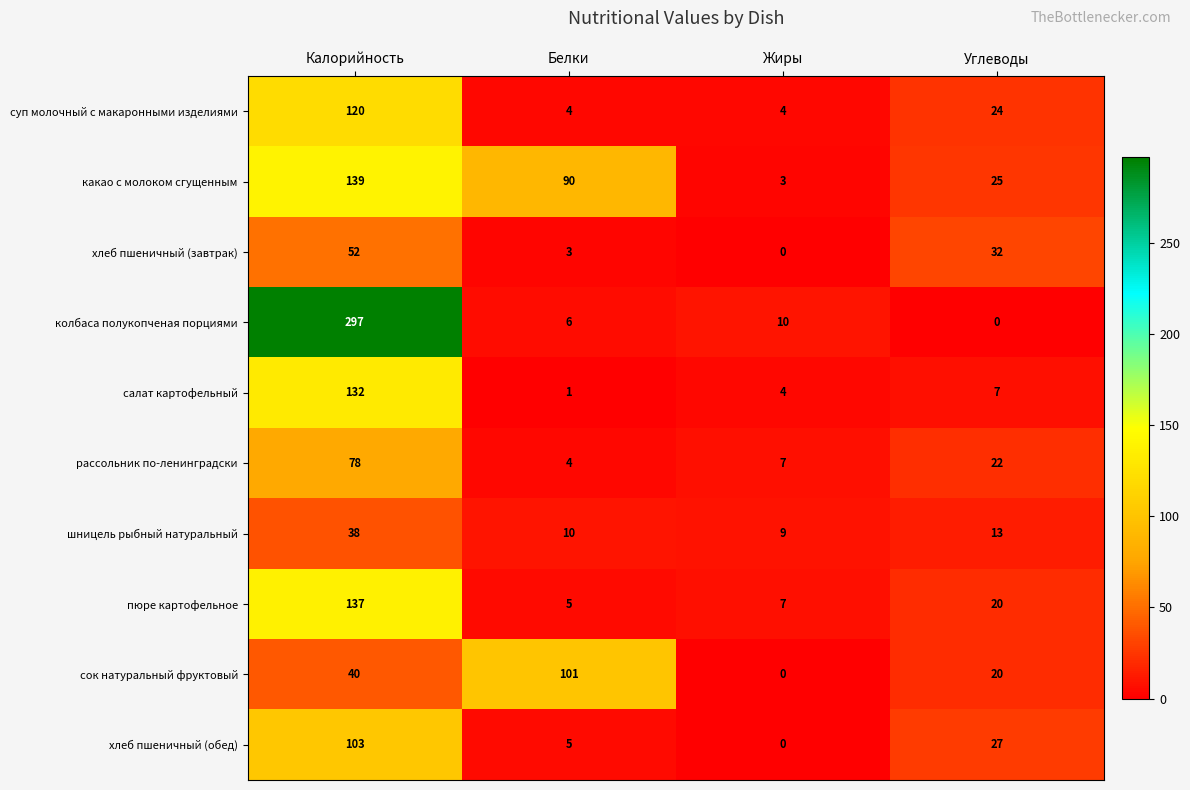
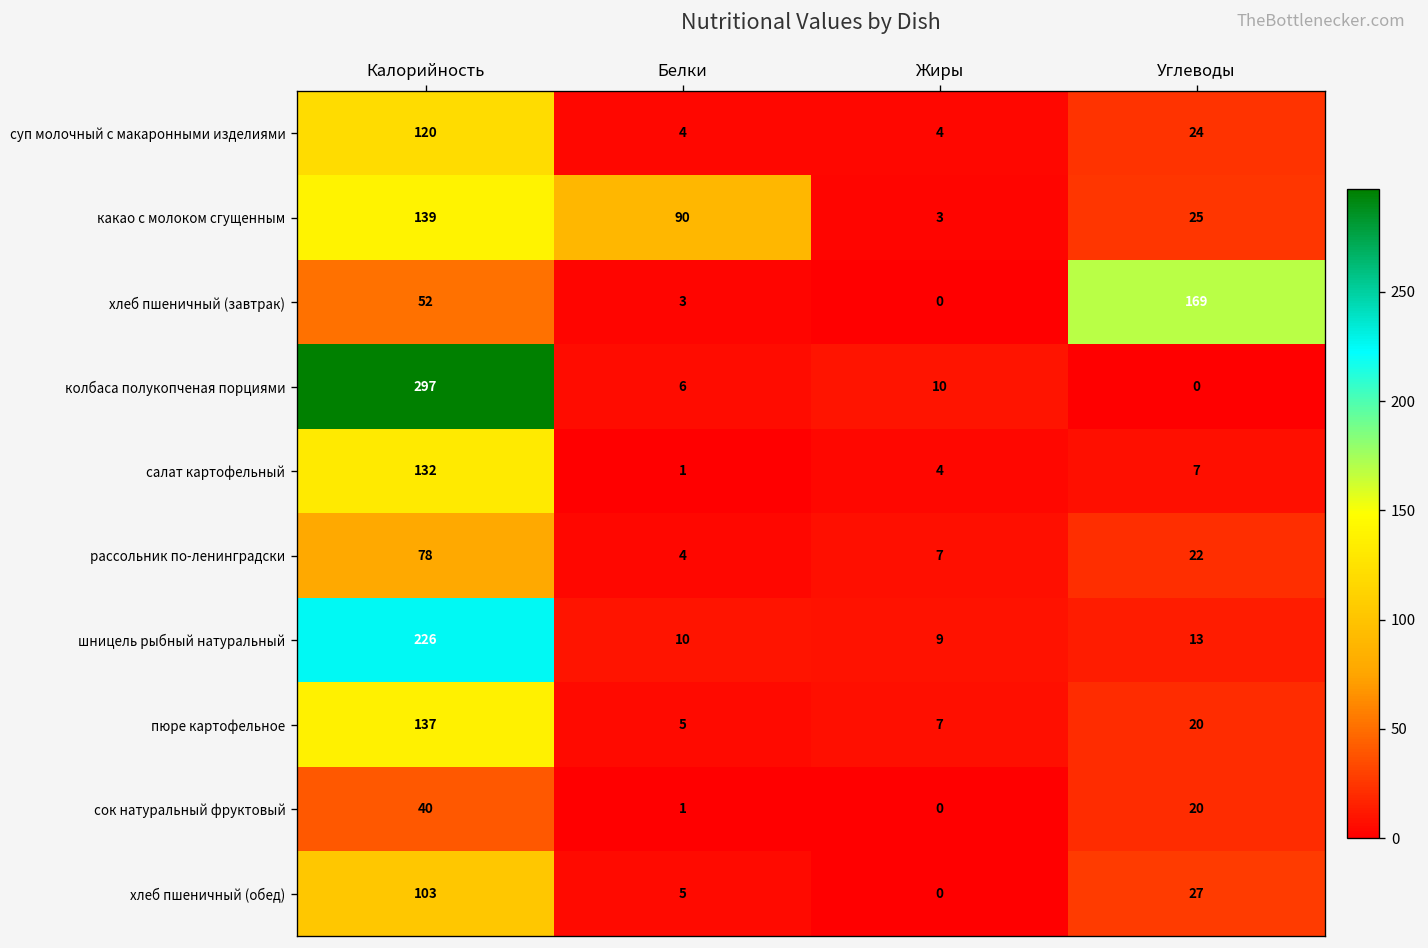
хлеб пшеничный (завтрак), Углеводы: 32 -> 169
шницель рыбный натуральный, Калорийность: 38 -> 226
сок натуральный фруктовый, Белки: 101 -> 1
